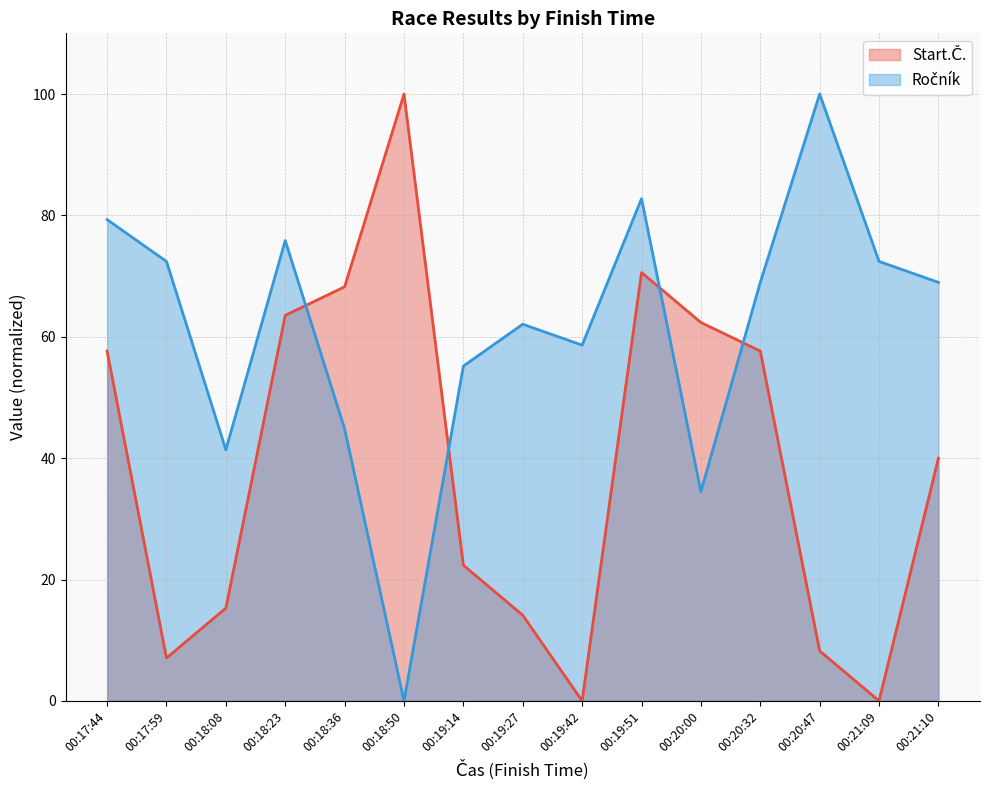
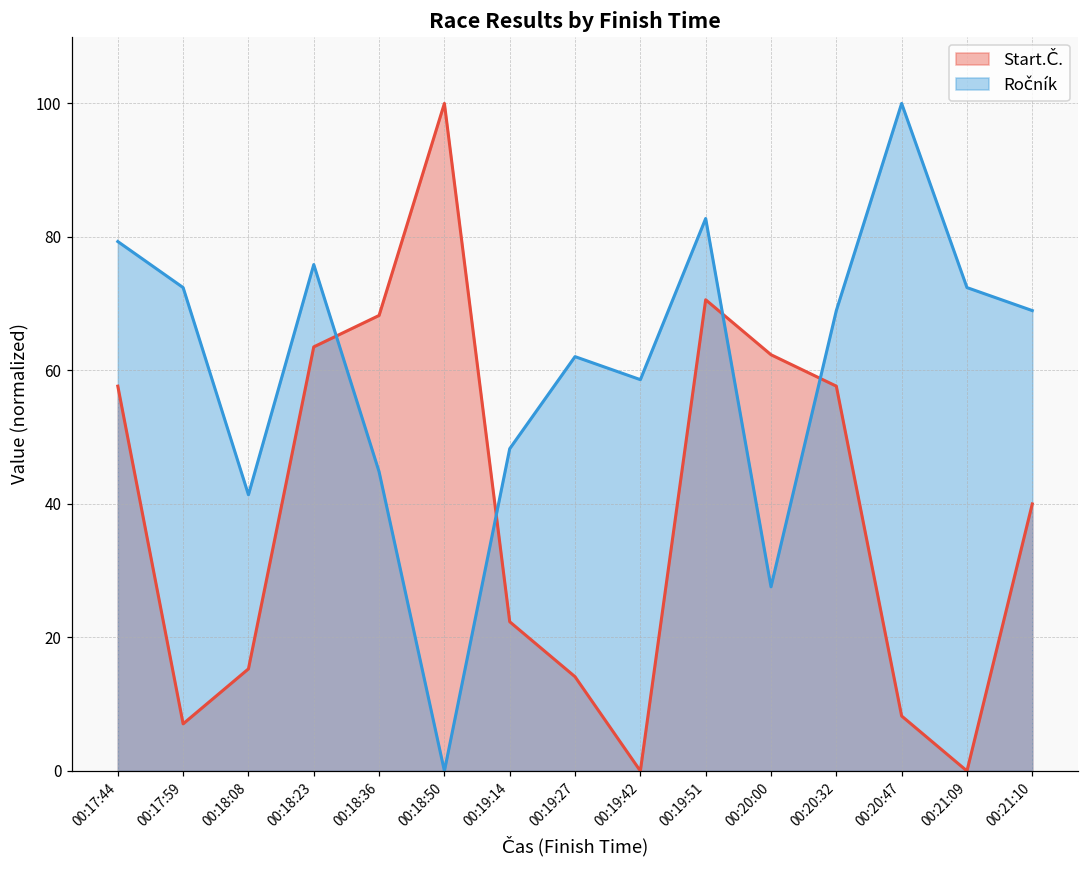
Ročník, 00:19:14: 55 -> 48
Ročník, 00:20:00: 34 -> 28
